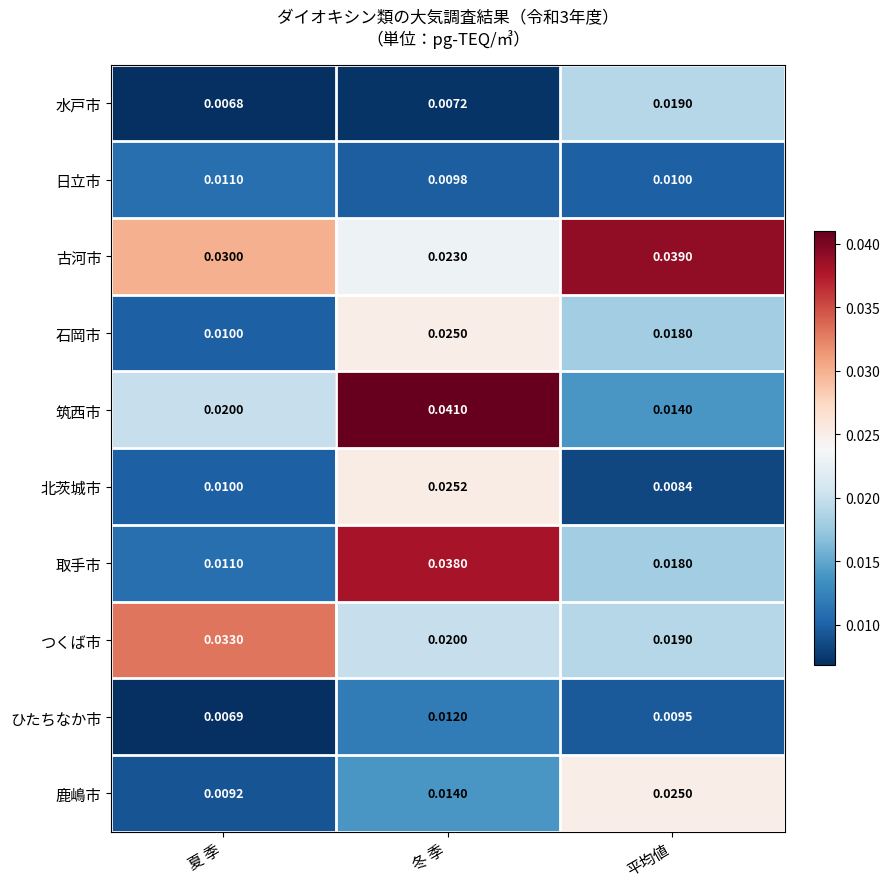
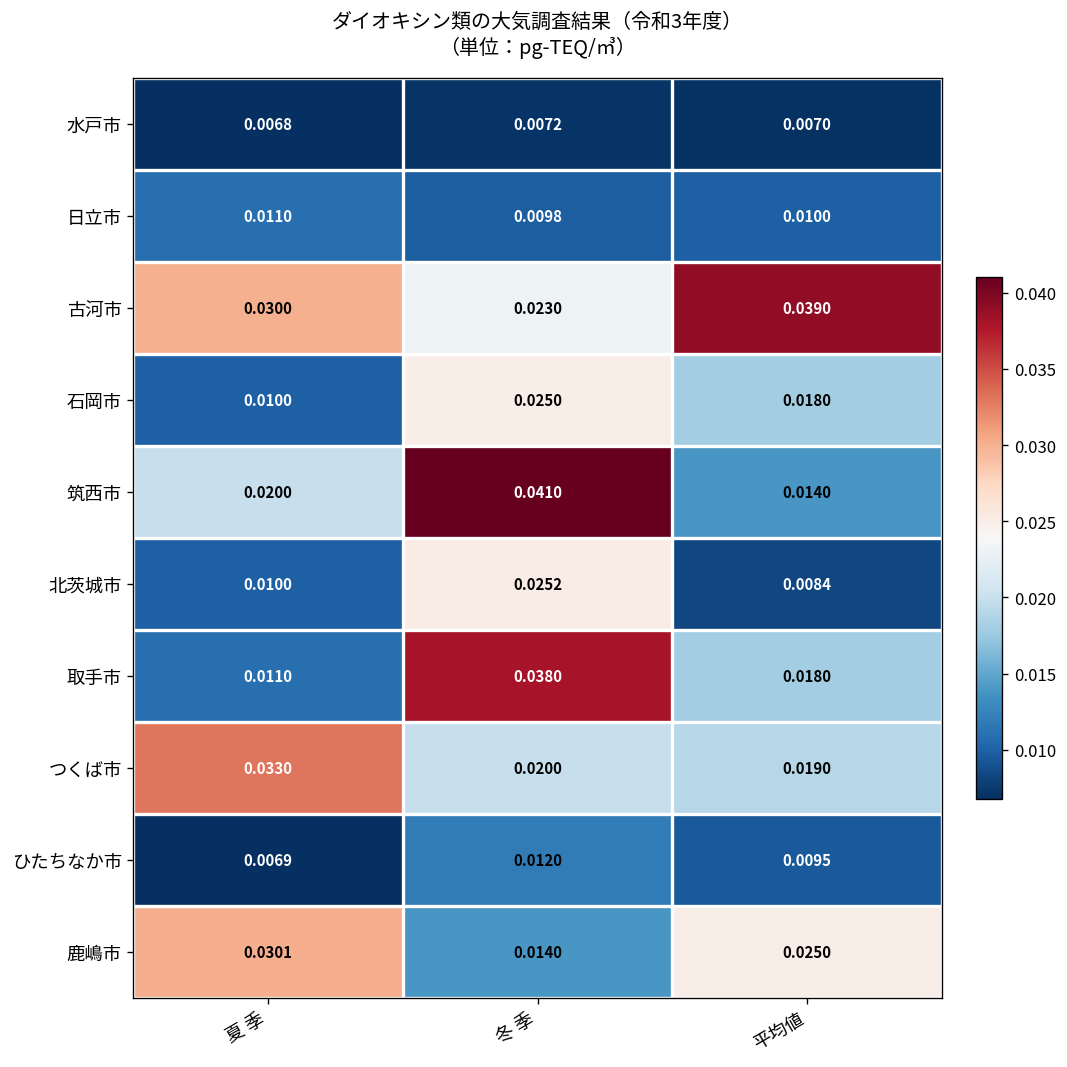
水戸市, 平均値: 0.0190 -> 0.0070
鹿嶋市, 夏 季: 0.0092 -> 0.0301
